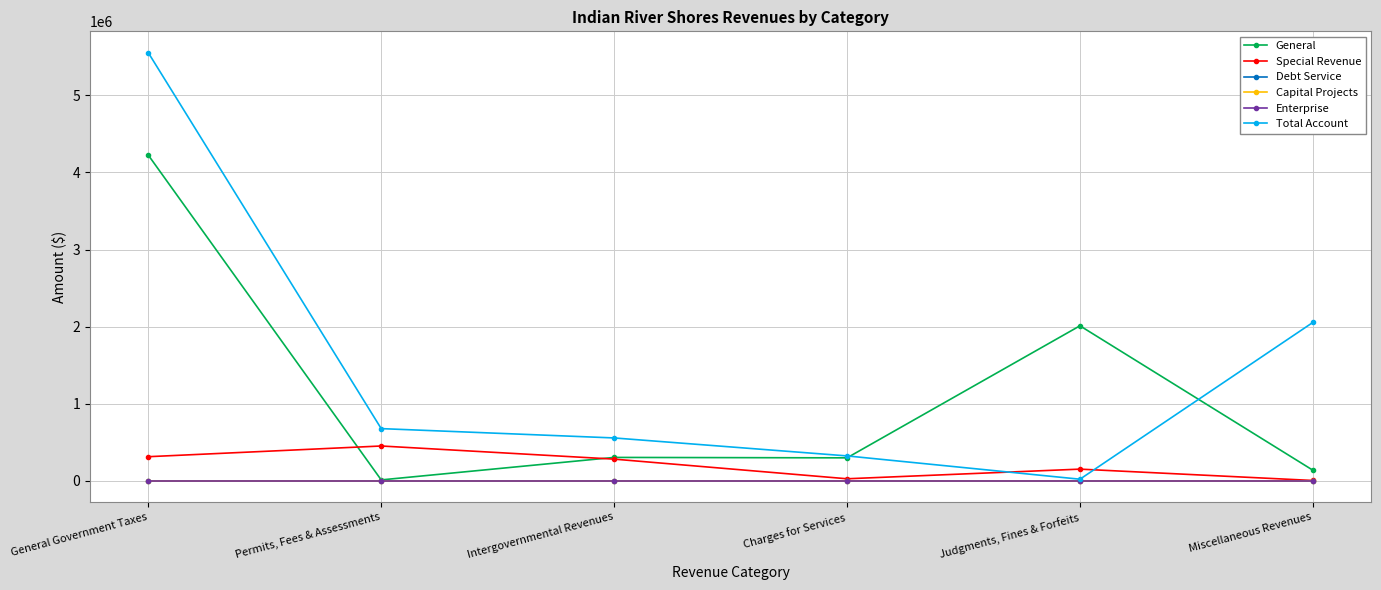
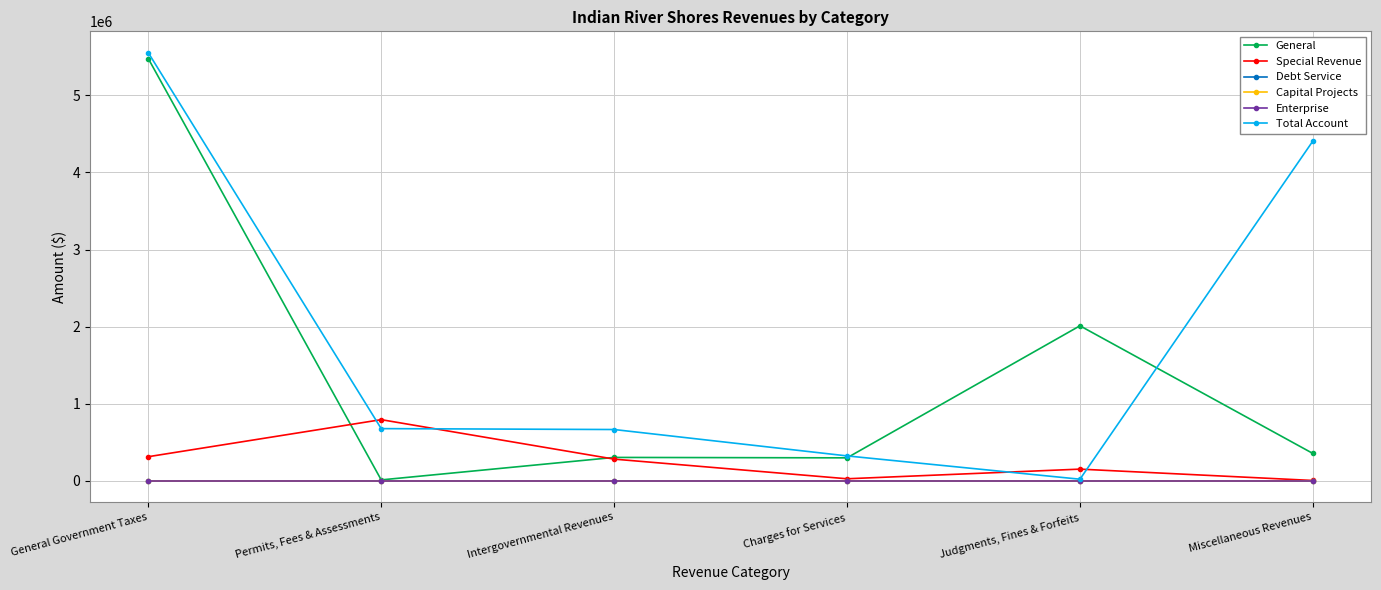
General, General Government Taxes: 4200000 -> 5500000
Special Revenue, Permits, Fees & Assessments: 500000 -> 800000
Total Account, Intergovernmental Revenues: 600000 -> 700000
General, Miscellaneous Revenues: 100000 -> 400000
Total Account, Miscellaneous Revenues: 2100000 -> 4400000
